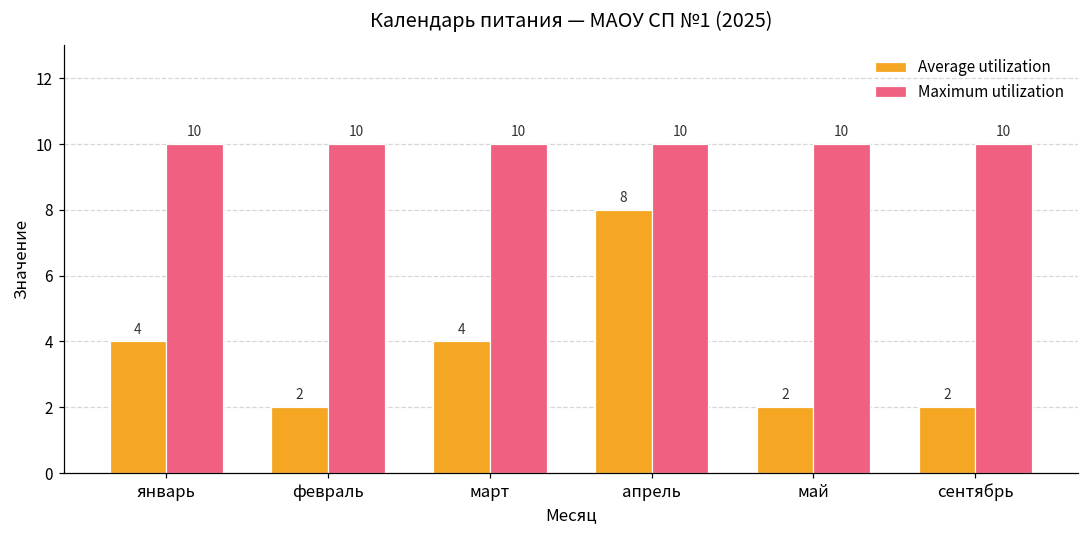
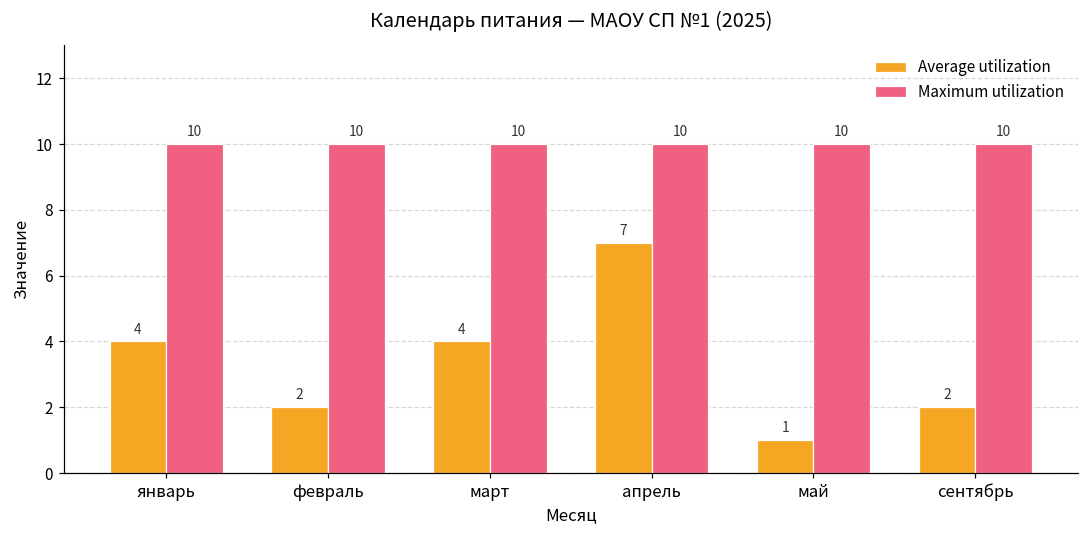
Average utilization, апрель: 8 -> 7
Average utilization, май: 2 -> 1
